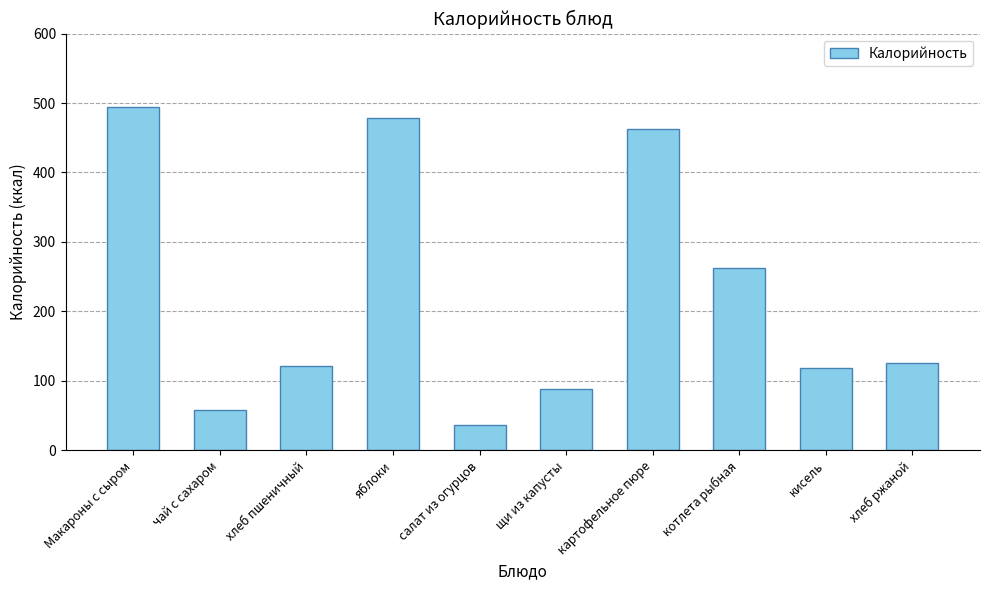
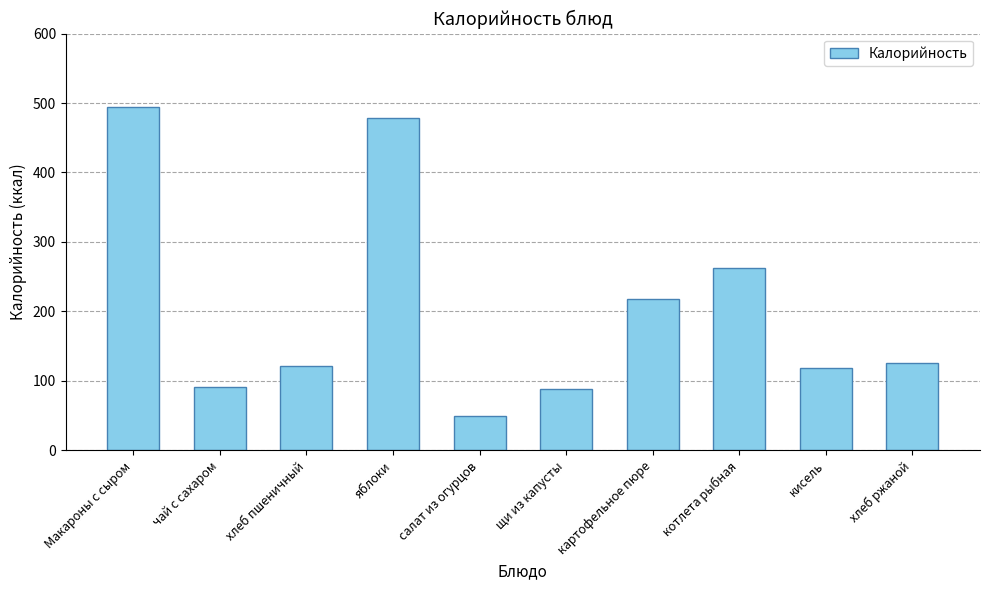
чай с сахаром: 60 -> 90
салат из огурцов: 40 -> 50
картофельное пюре: 460 -> 220
